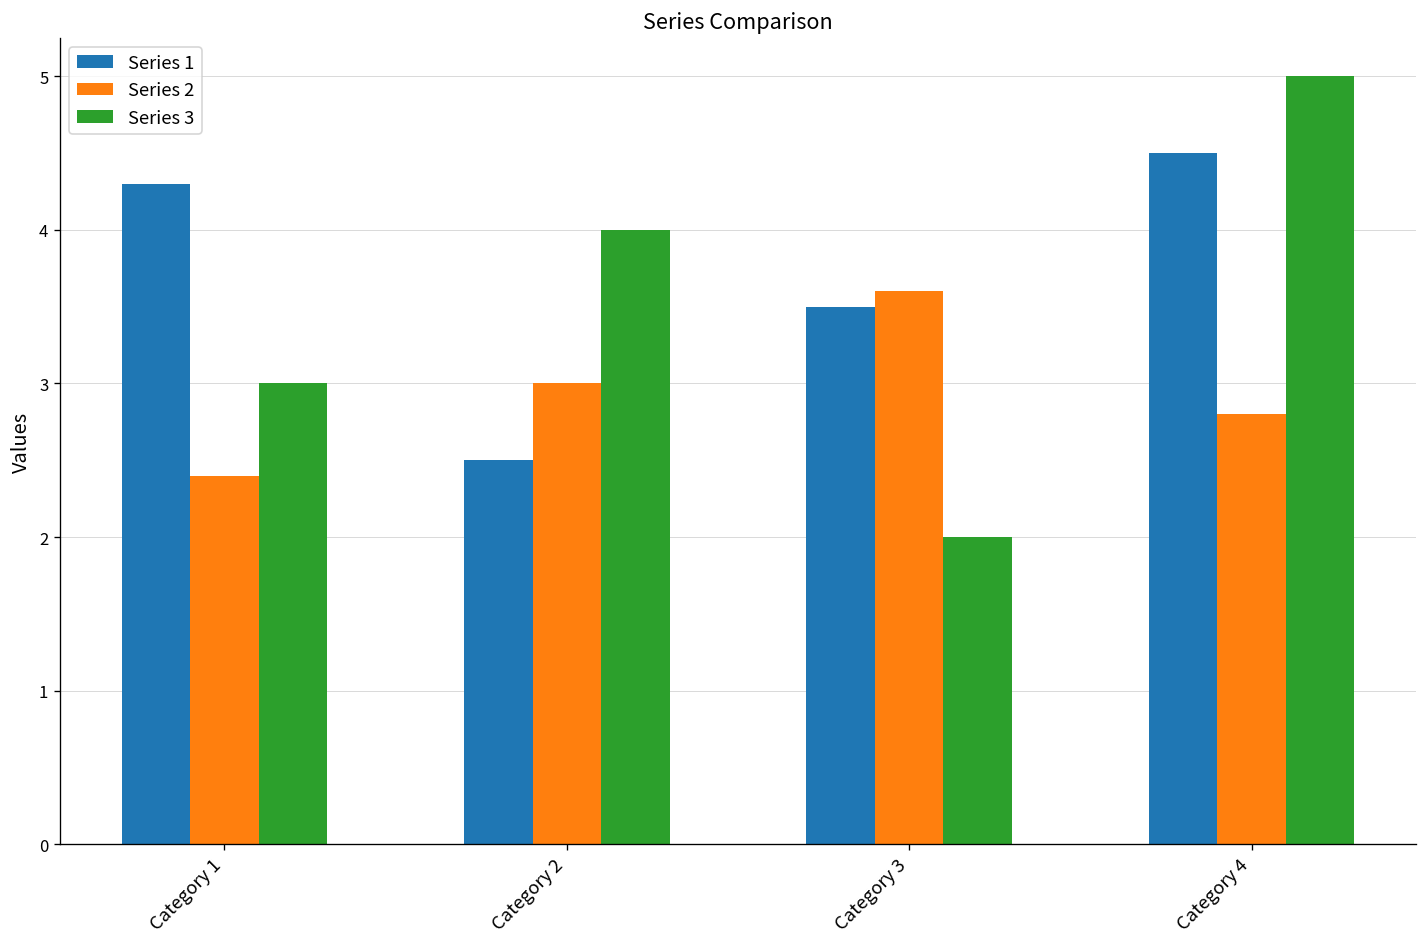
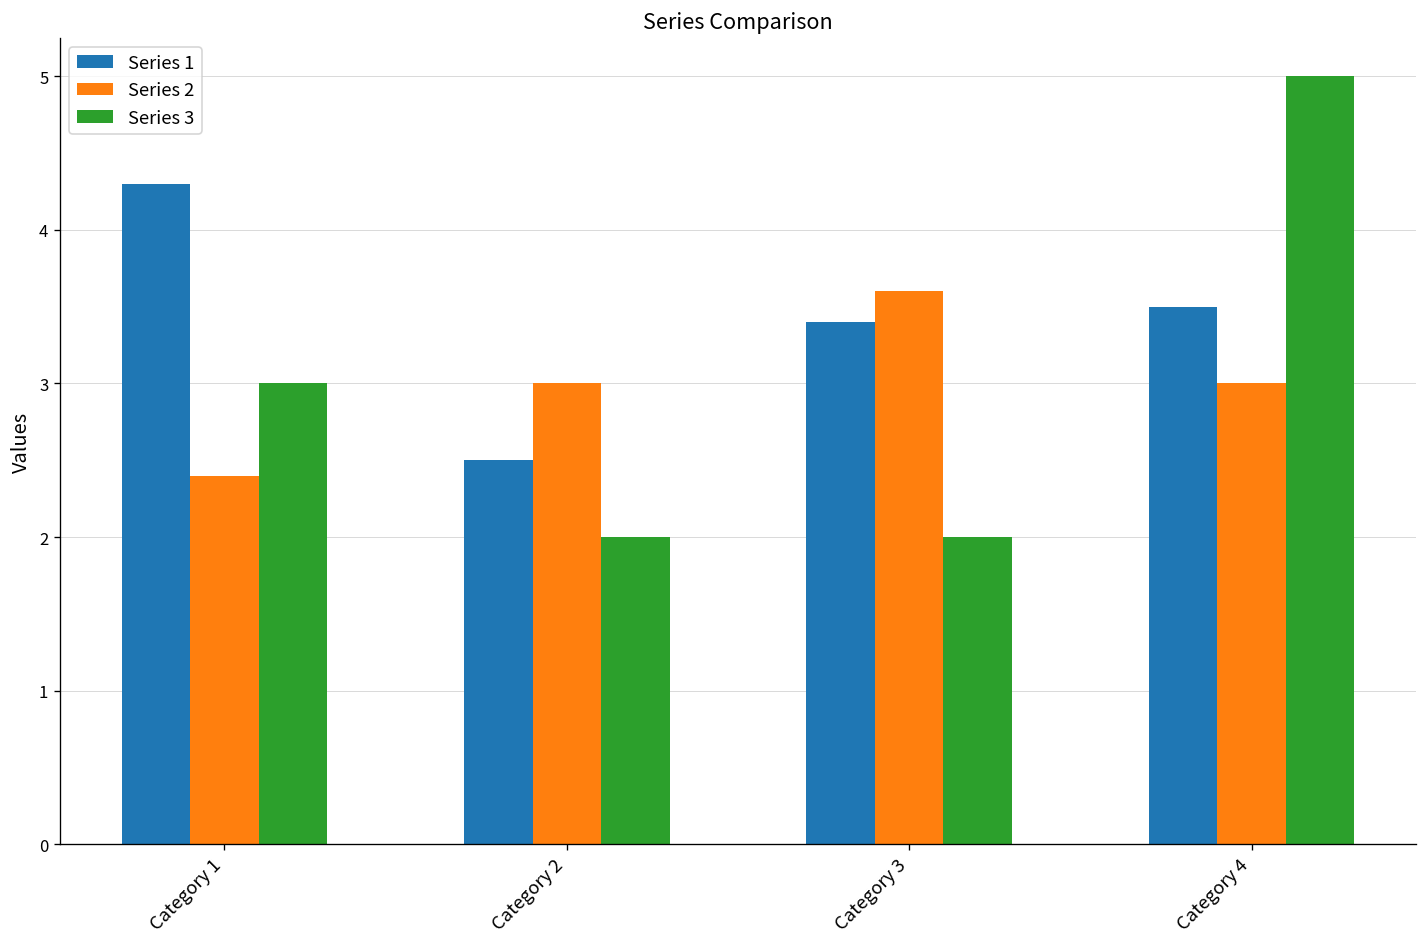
Series 3, Category 2: 4 -> 2
Series 1, Category 3: 3.5 -> 3.4
Series 1, Category 4: 4.5 -> 3.5
Series 2, Category 4: 2.8 -> 3.0
